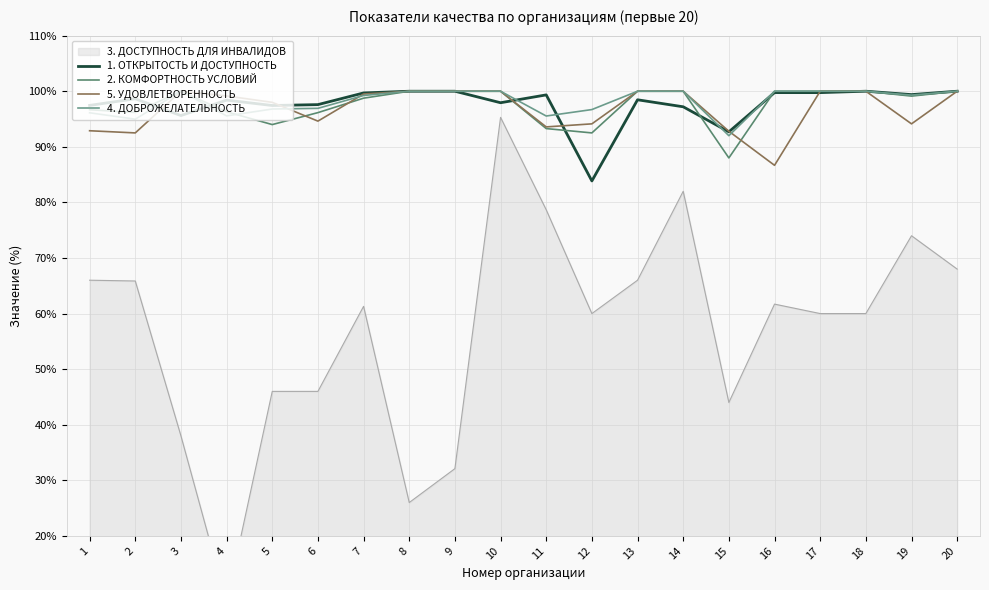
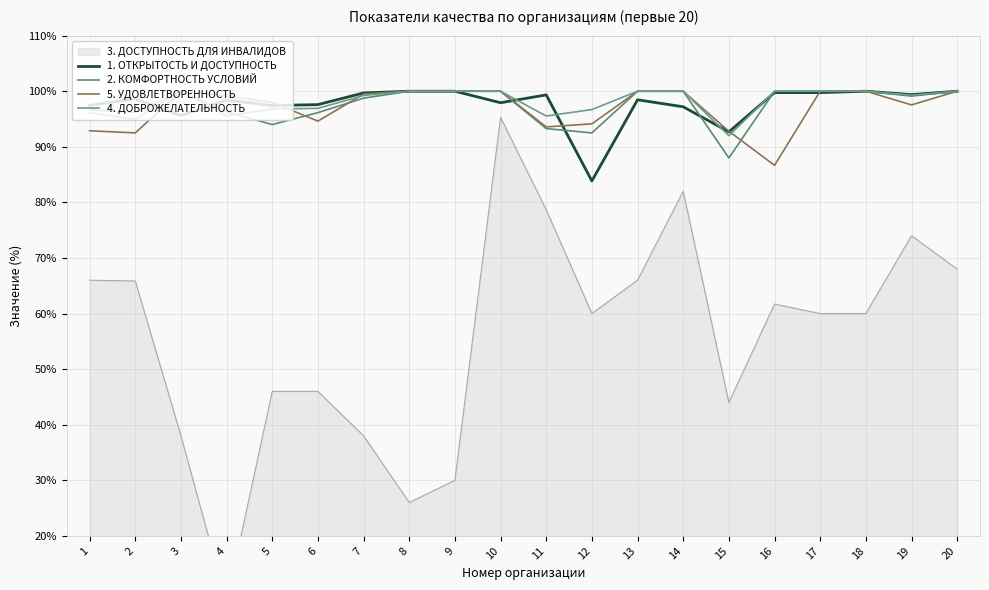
3. ДОСТУПНОСТЬ ДЛЯ ИНВАЛИДОВ, 7: 61% -> 38%
3. ДОСТУПНОСТЬ ДЛЯ ИНВАЛИДОВ, 9: 32% -> 30%
5. УДОВЛЕТВОРЕННОСТЬ, 19: 94% -> 98%
